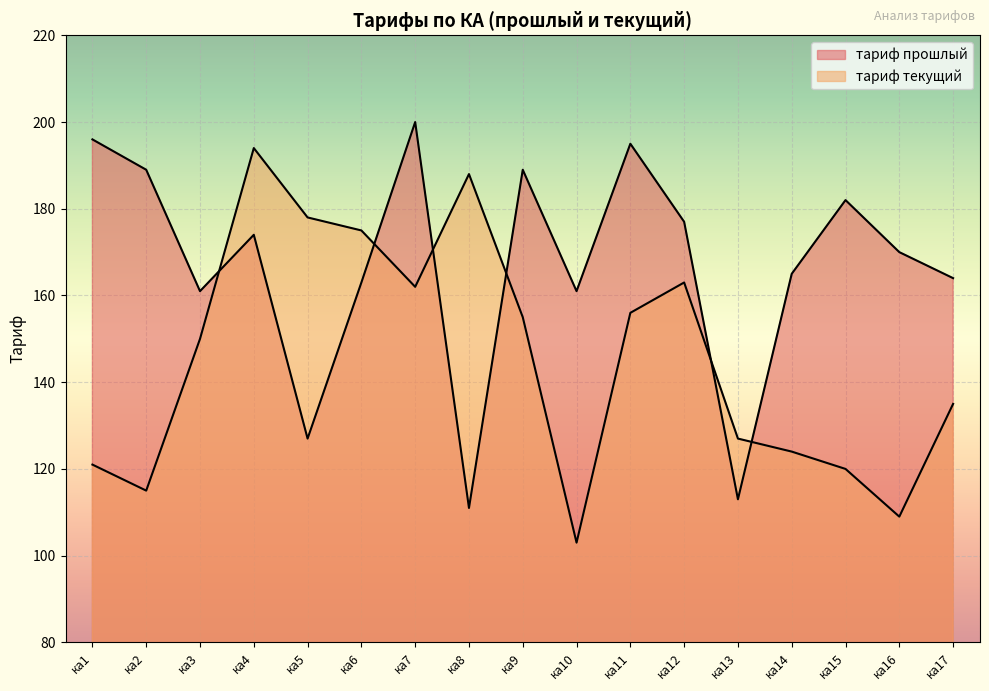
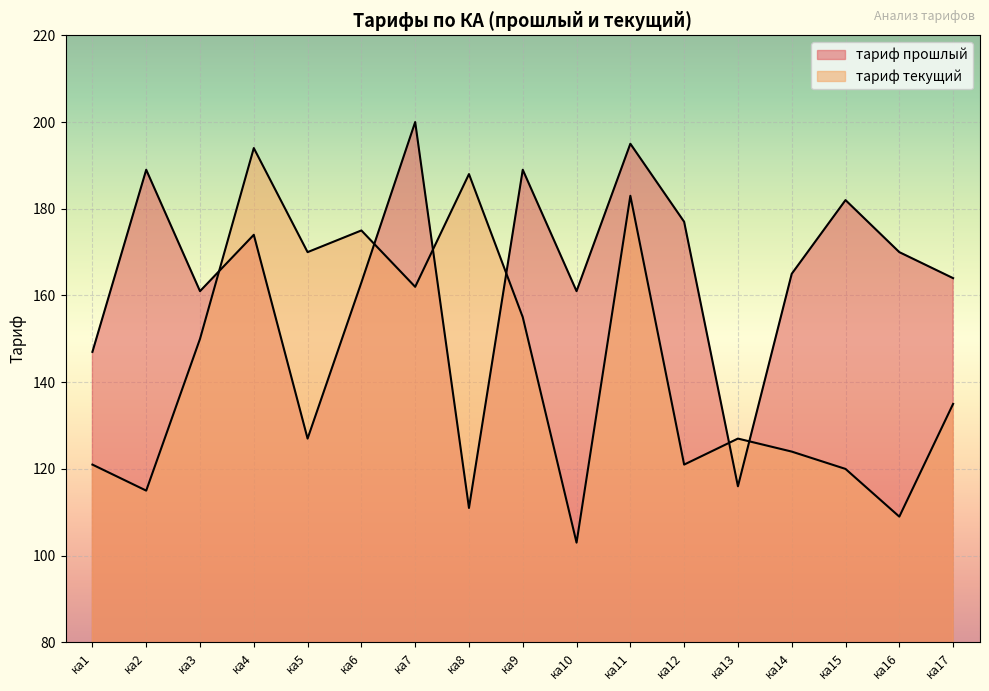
тариф прошлый, ка1: 196 -> 147
тариф текущий, ка5: 178 -> 170
тариф текущий, ка11: 156 -> 183
тариф текущий, ка12: 163 -> 121
тариф прошлый, ка13: 113 -> 116
